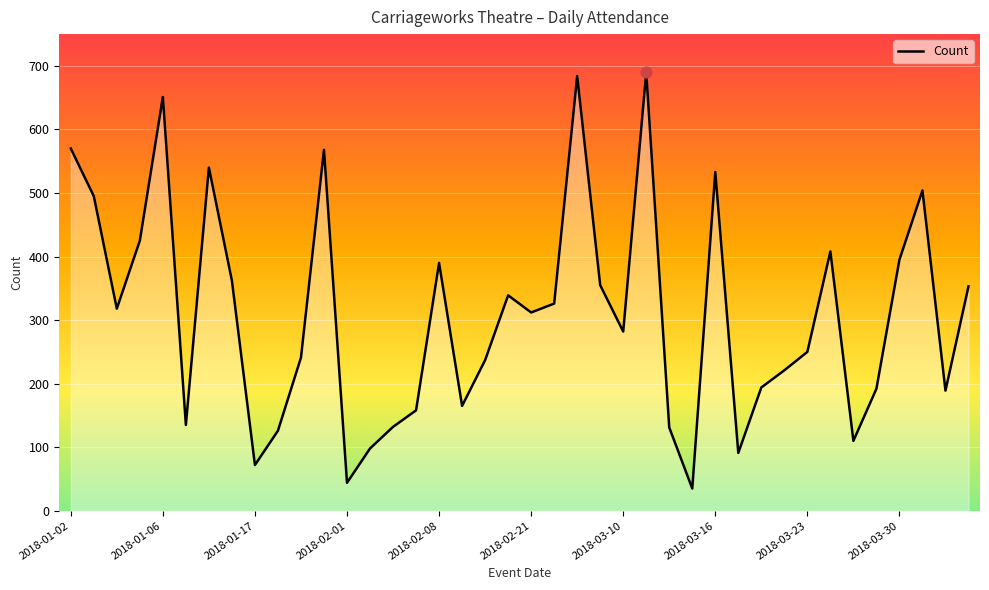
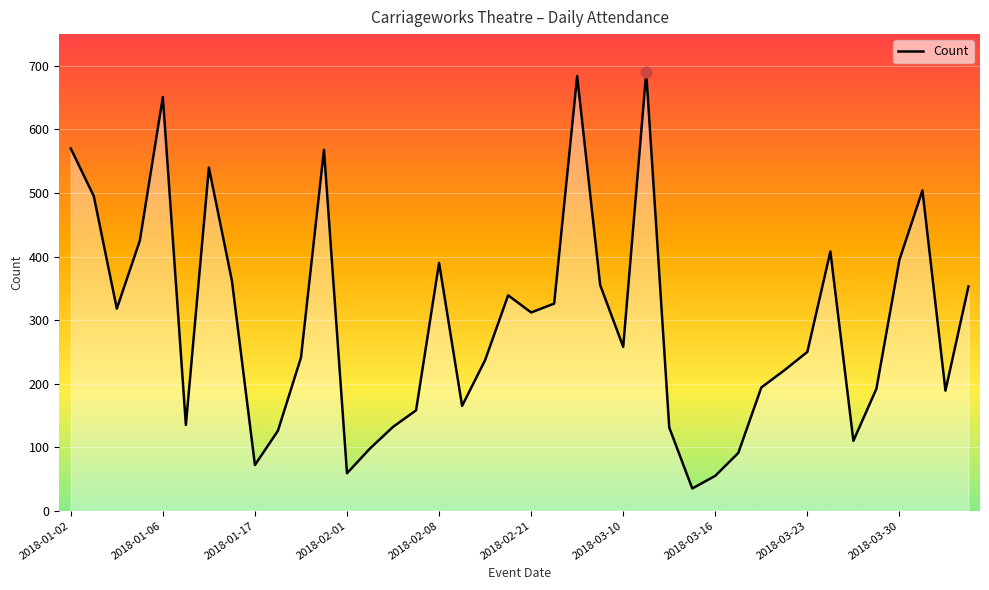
Count, 2018-02-01: 40 -> 60
Count, 2018-03-10: 280 -> 260
Count, 2018-03-16: 530 -> 60
